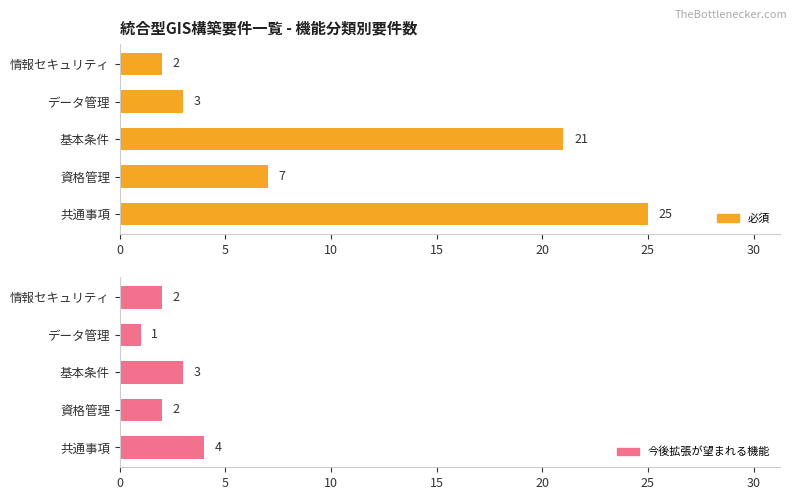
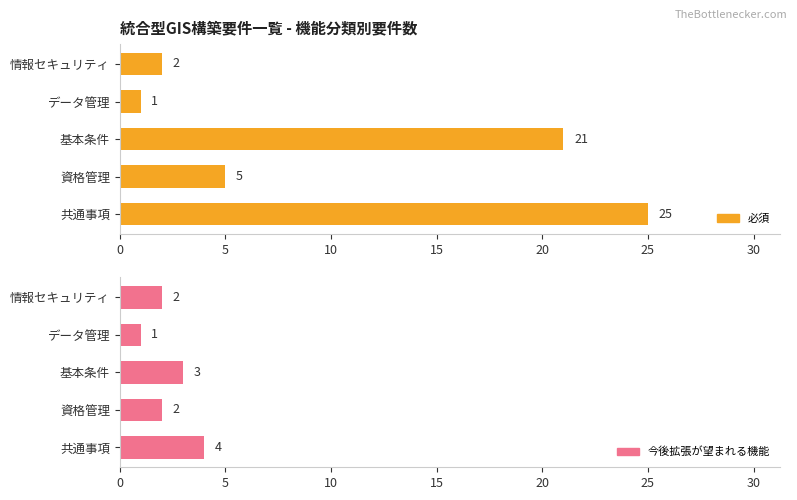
統合型GIS構築要件一覧 - 機能分類別要件数, データ管理: 3 -> 1
統合型GIS構築要件一覧 - 機能分類別要件数, 資格管理: 7 -> 5
